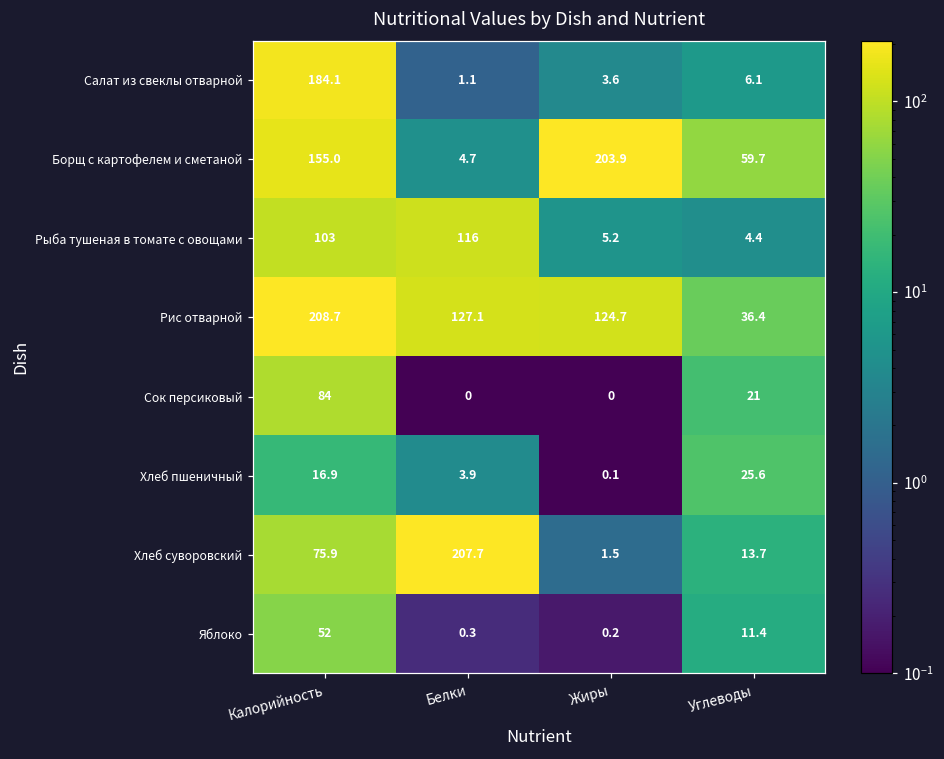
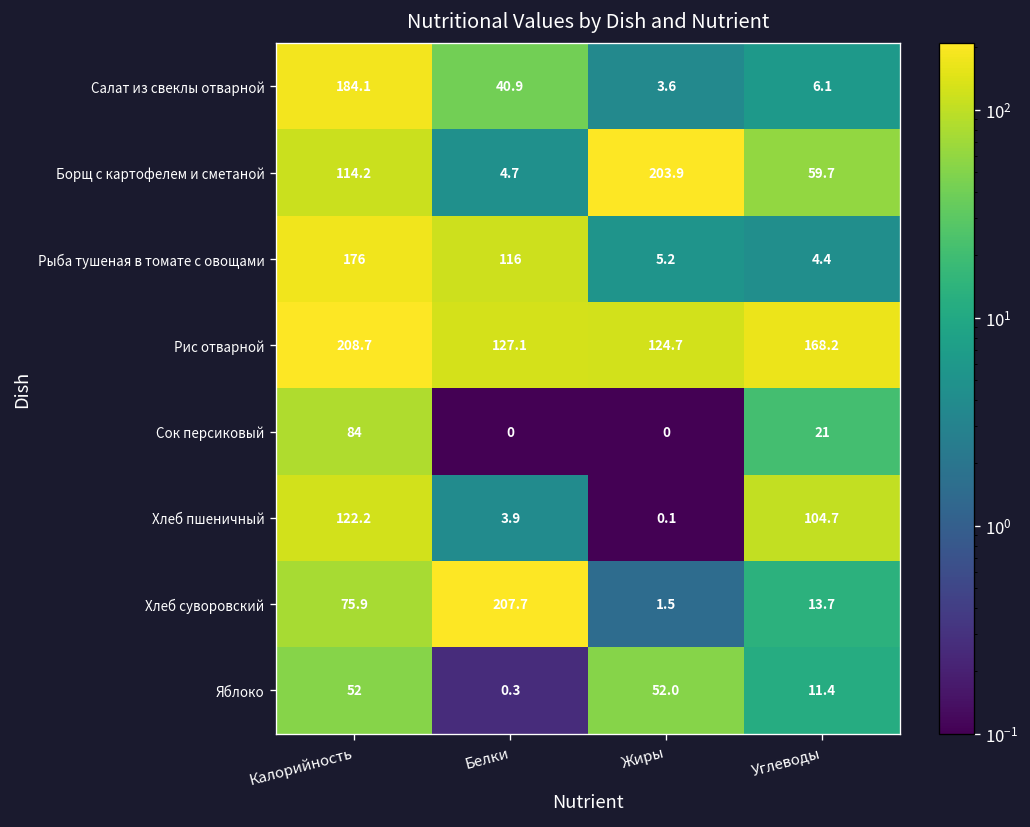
Салат из свеклы отварной, Белки: 1.1 -> 40.9
Борщ с картофелем и сметаной, Калорийность: 155.0 -> 114.2
Рыба тушеная в томате с овощами, Калорийность: 103 -> 176
Рис отварной, Углеводы: 36.4 -> 168.2
Хлеб пшеничный, Калорийность: 16.9 -> 122.2
Хлеб пшеничный, Углеводы: 25.6 -> 104.7
Яблоко, Жиры: 0.2 -> 52.0
